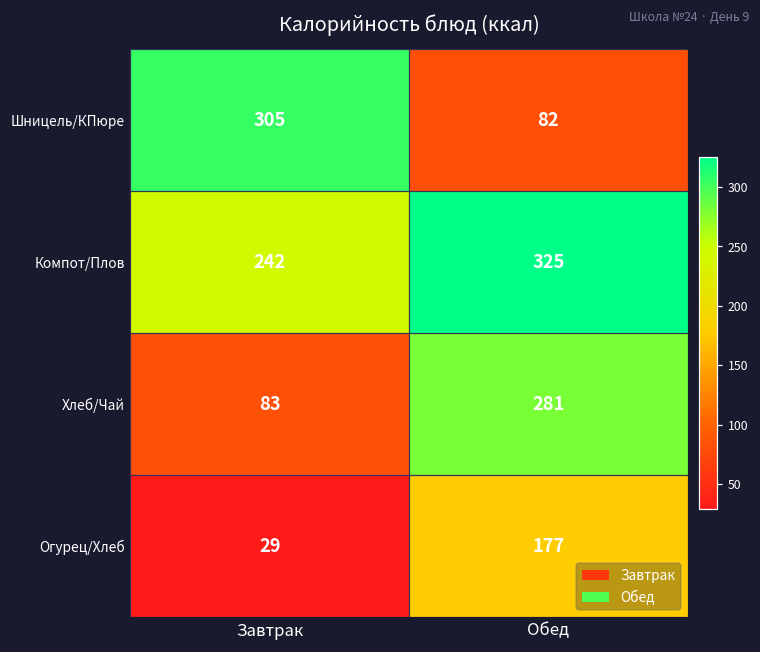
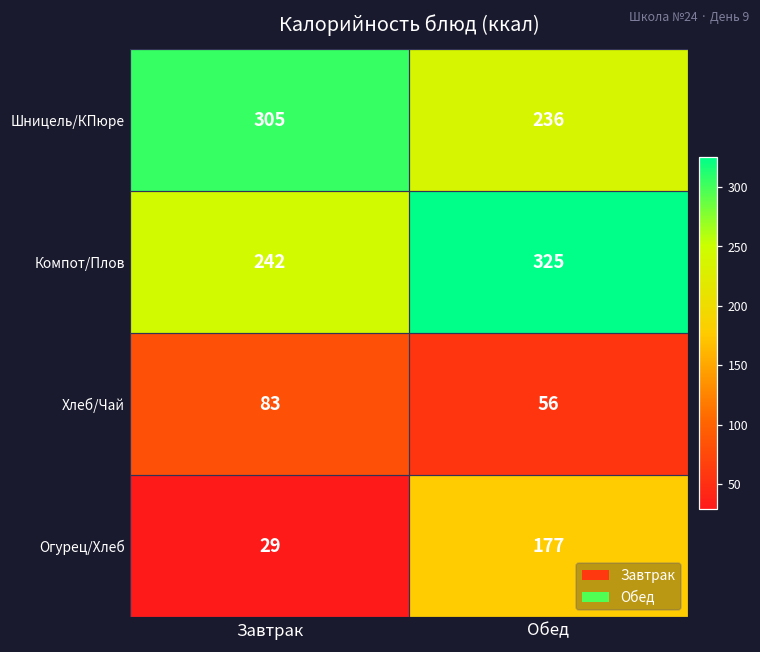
Шницель/КПюре, Обед: 82 -> 236
Хлеб/Чай, Обед: 281 -> 56
